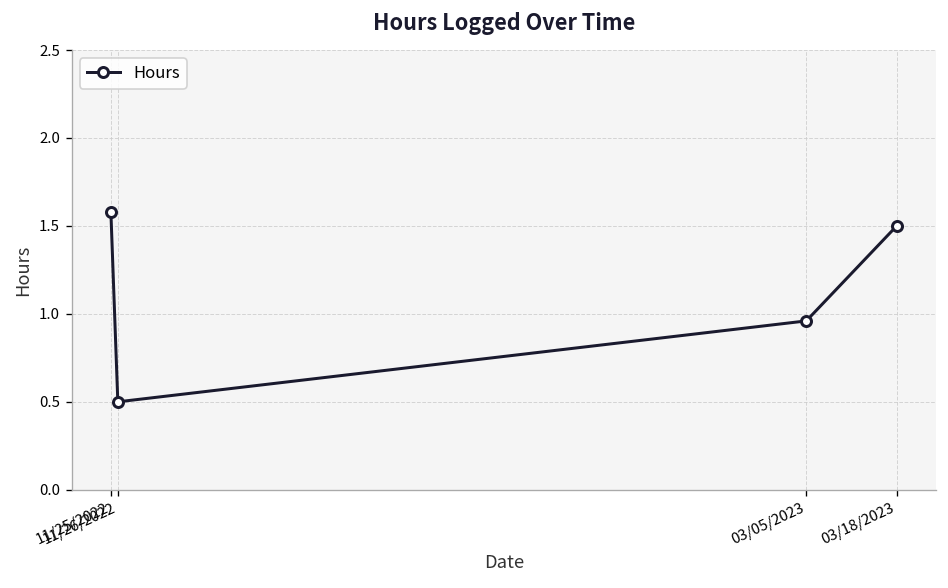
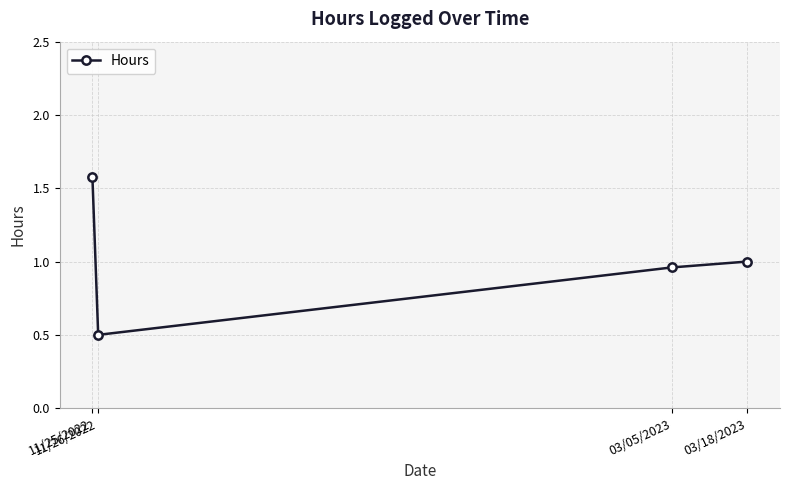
03/18/2023: 1.5 -> 1.0
